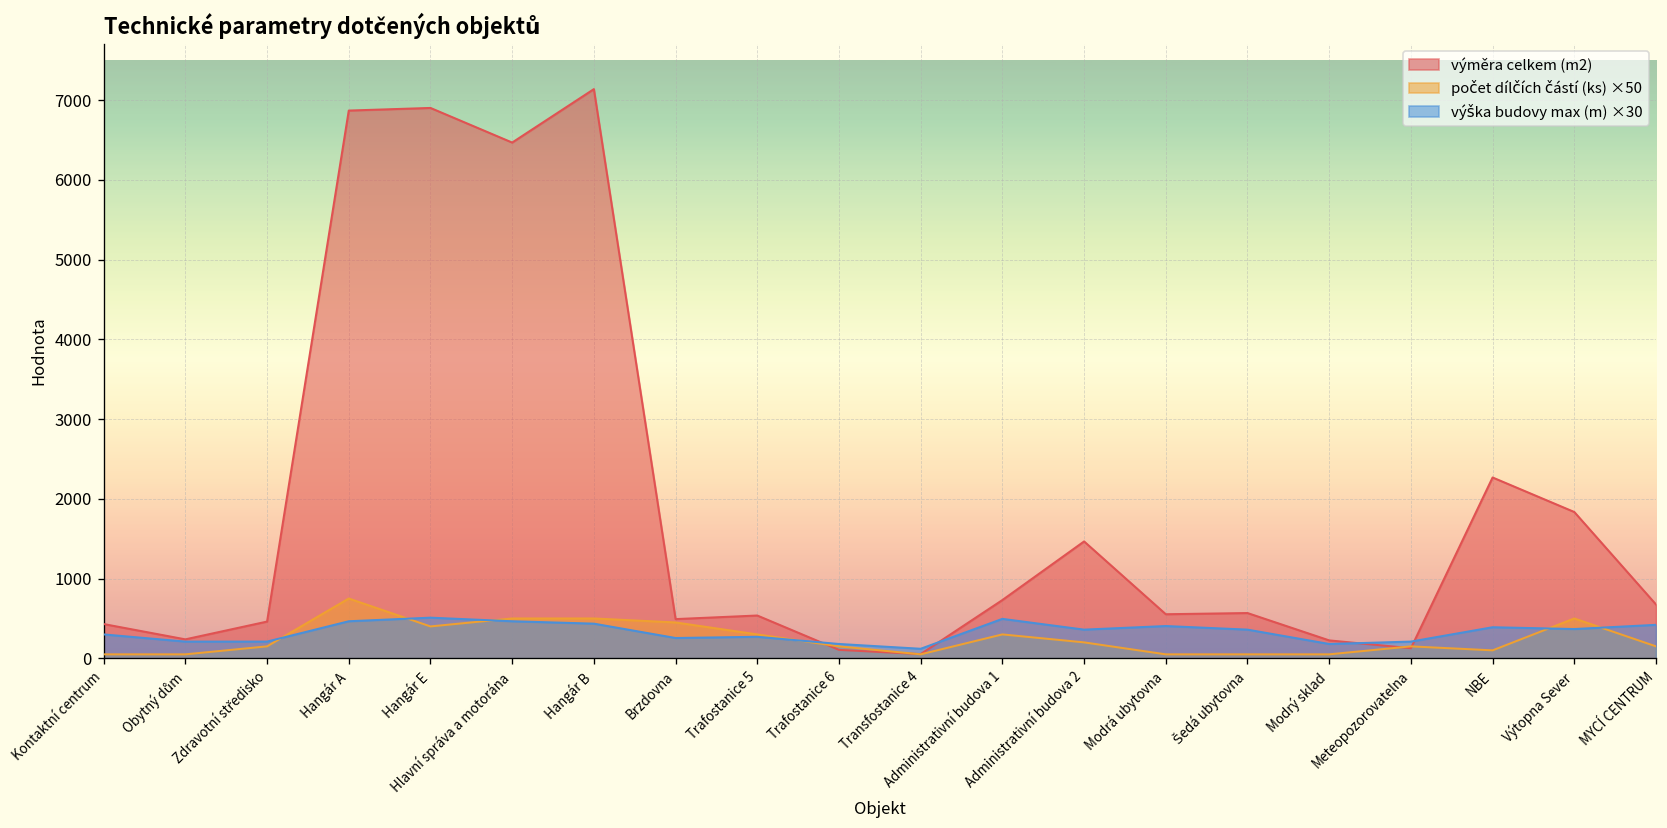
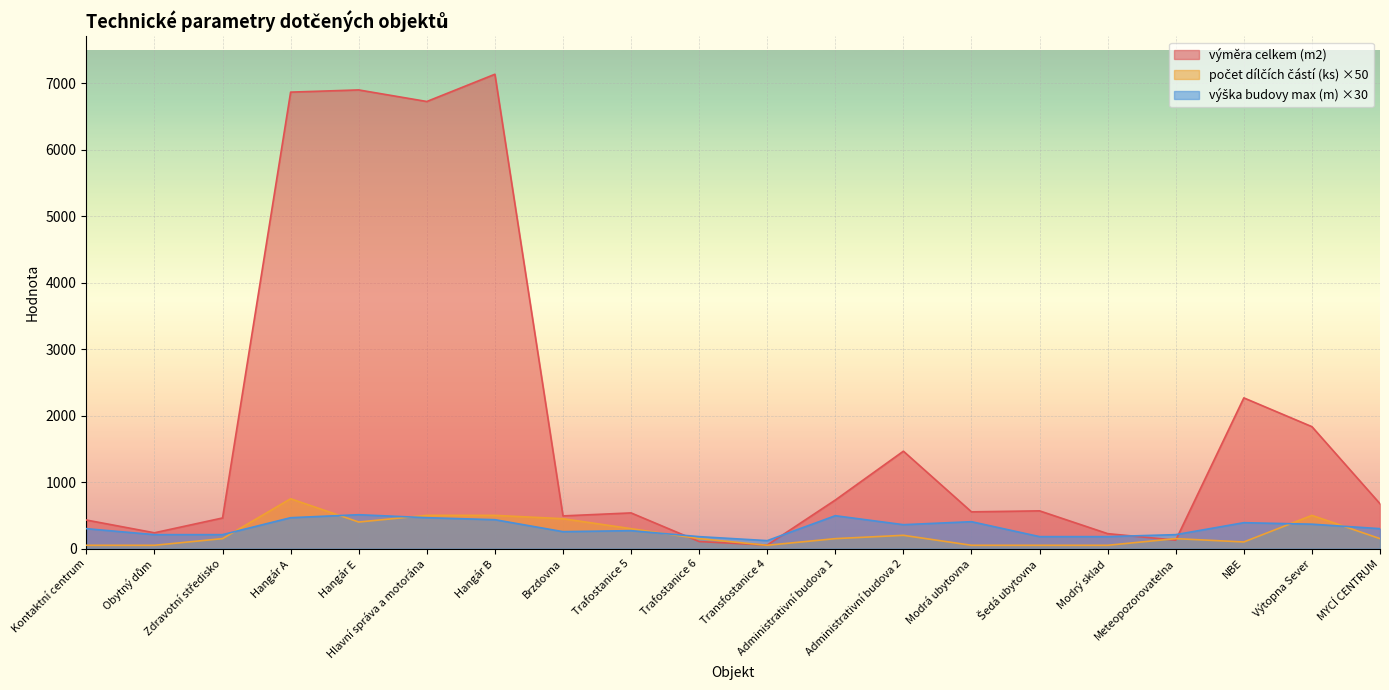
výměra celkem (m2), Hlavní správa a motorána: 6500 -> 6700
počet dílčích částí (ks) ×50, Administrativní budova 1: 300 -> 200
výška budovy max (m) ×30, Šedá ubytovna: 400 -> 200
výška budovy max (m) ×30, MYCÍ CENTRUM: 400 -> 300
